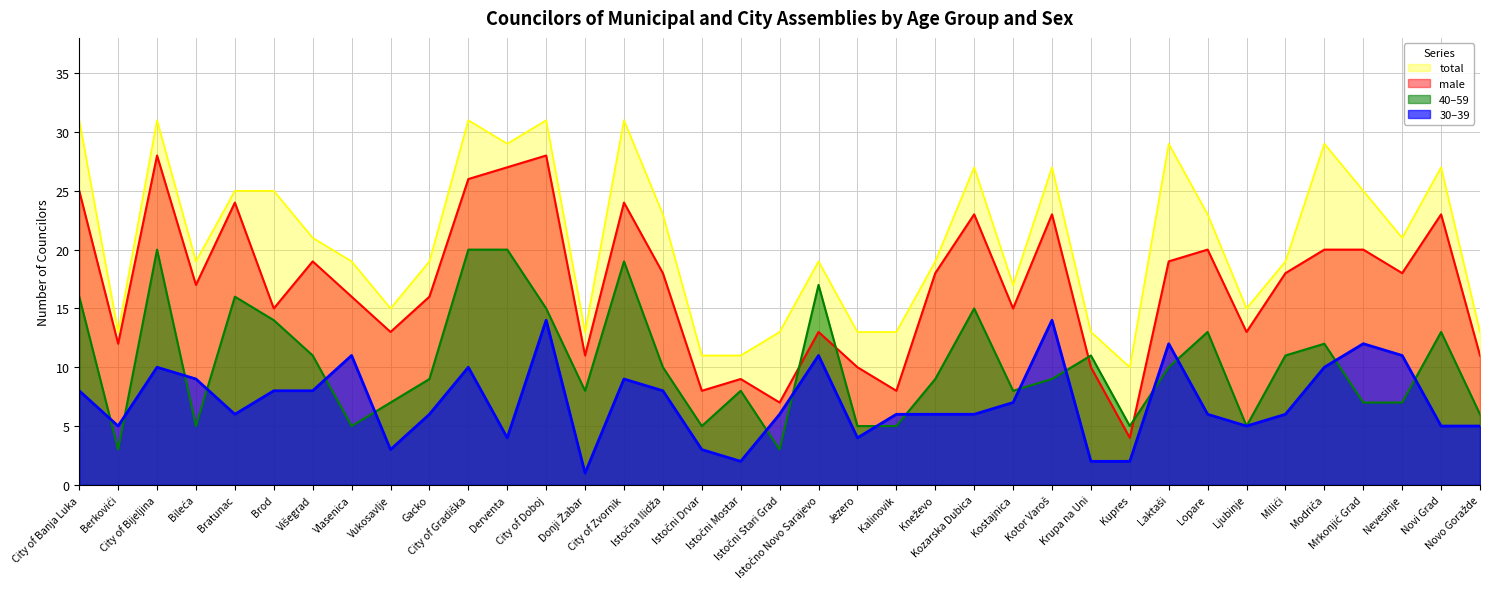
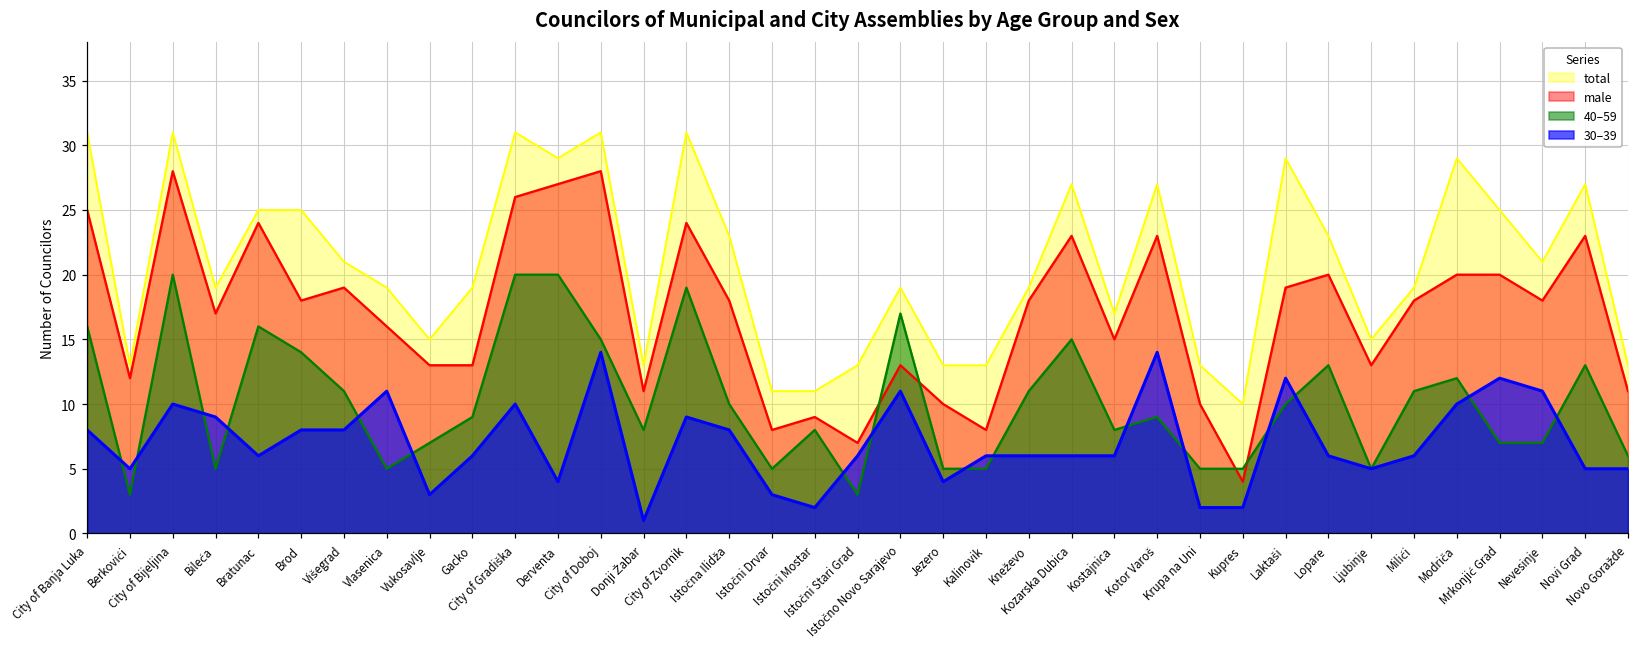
male, Brod: 15 -> 18
male, Gacko: 16 -> 13
40–59, Kneževo: 9 -> 11
30–39, Kostajnica: 7 -> 6
40–59, Krupa na Uni: 11 -> 5
